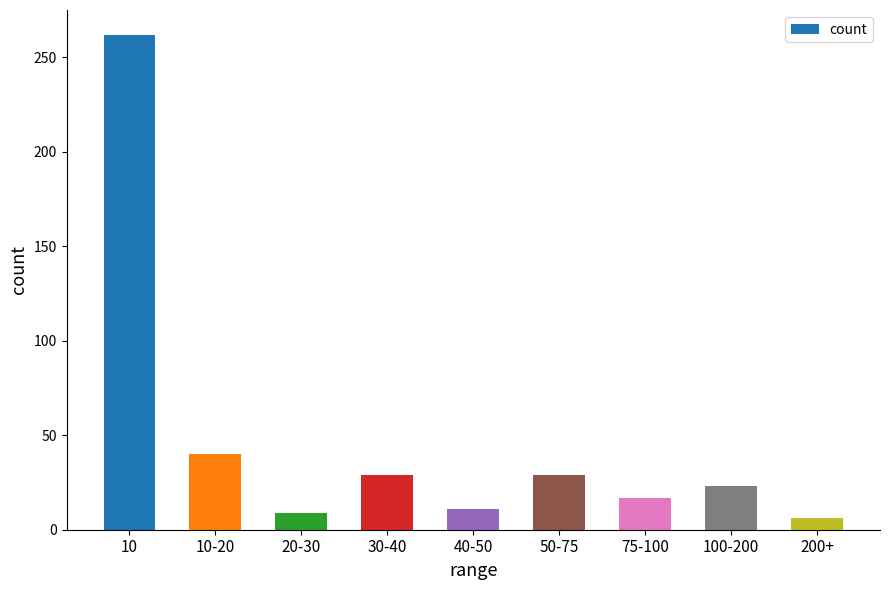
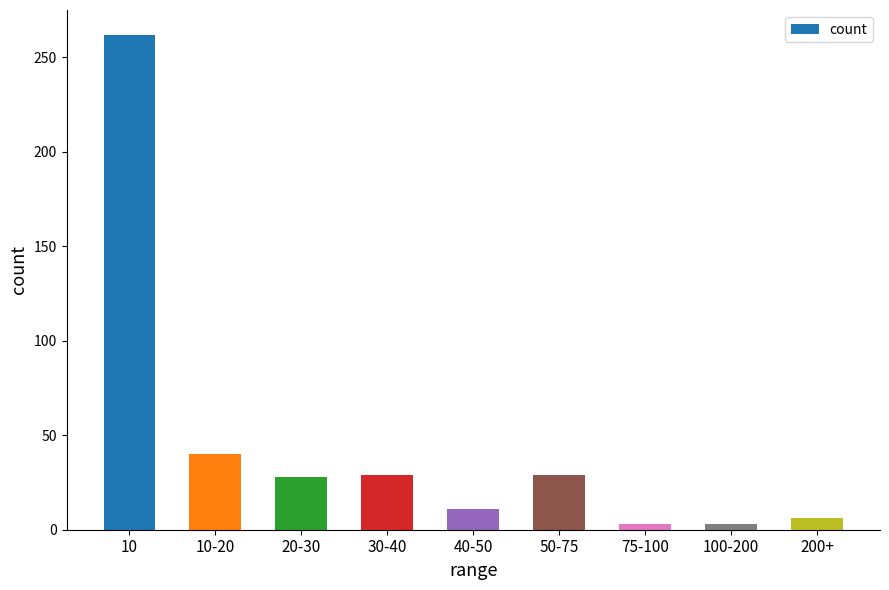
20-30: 9 -> 28
75-100: 17 -> 3
100-200: 23 -> 3
